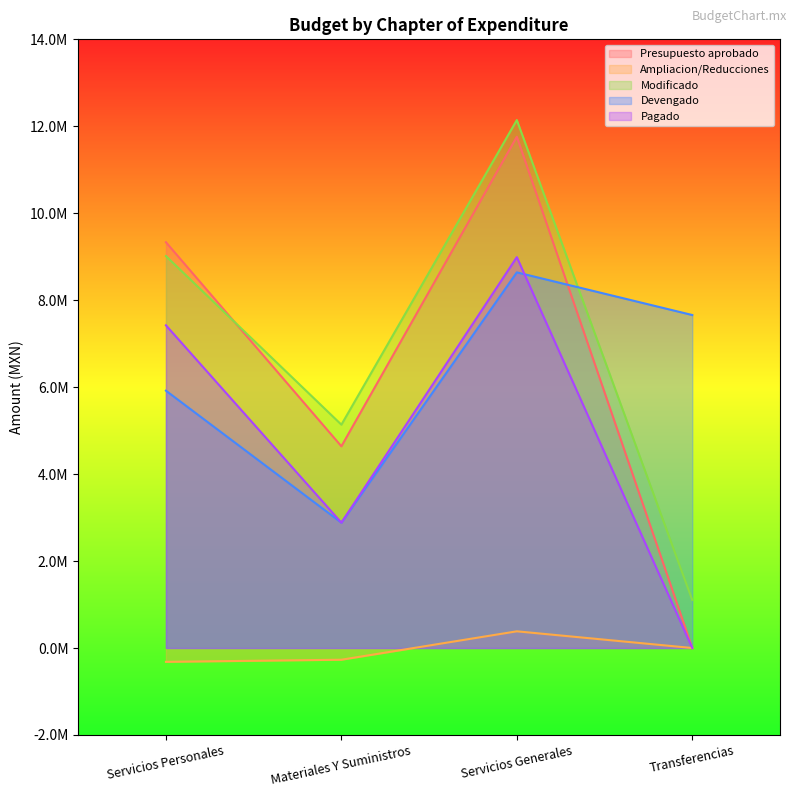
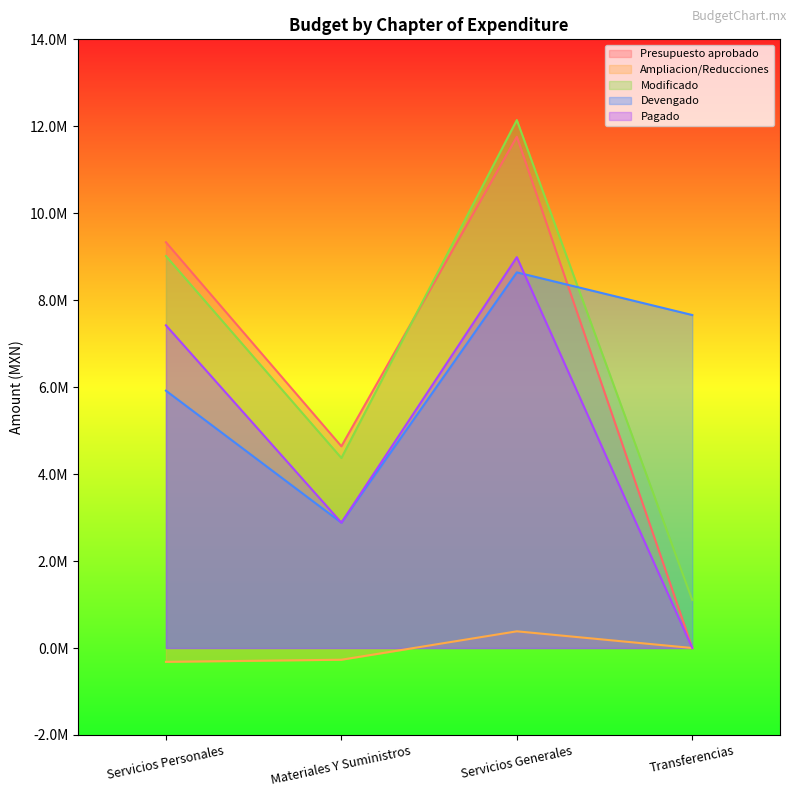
Modificado, Materiales Y Suministros: 5100000 -> 4400000
